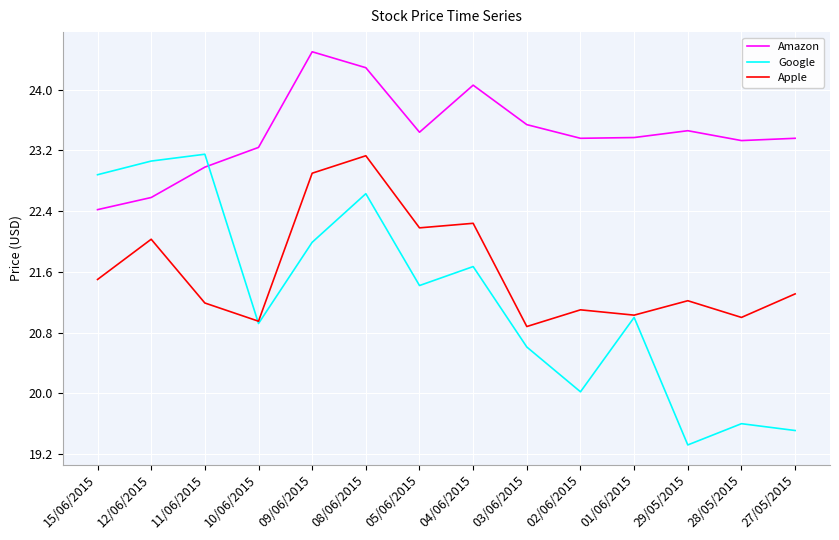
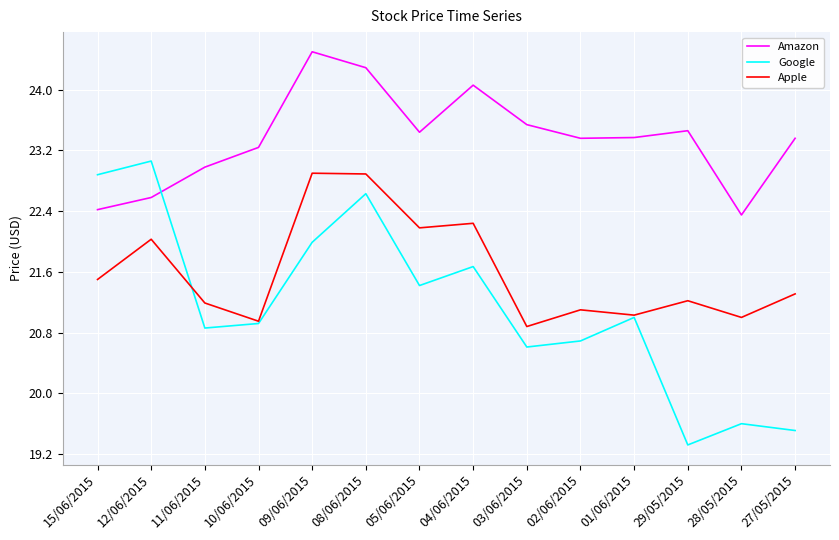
Google, 11/06/2015: 23.2 -> 20.9
Apple, 08/06/2015: 23.1 -> 22.9
Google, 02/06/2015: 20.0 -> 20.7
Amazon, 28/05/2015: 23.3 -> 22.4
